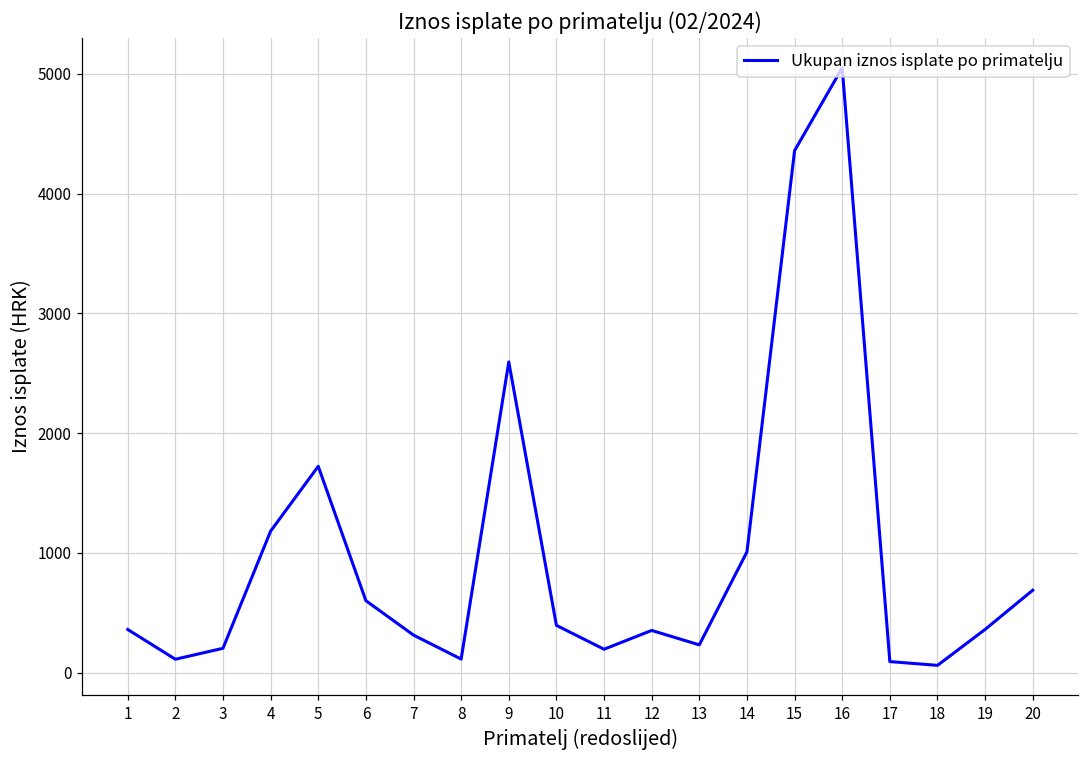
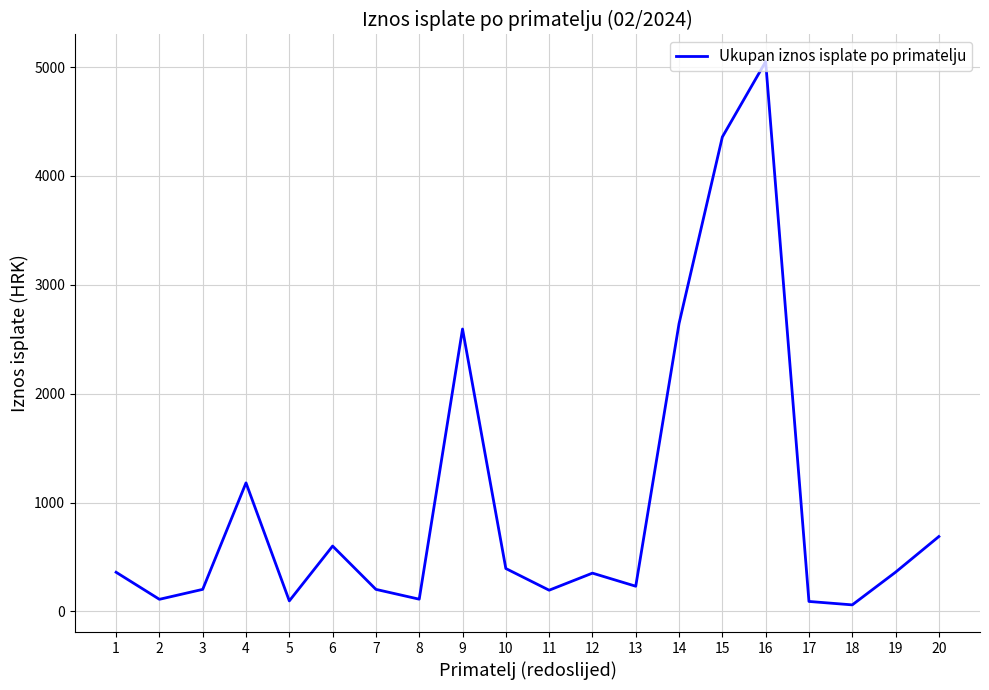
5: 1720 -> 100
7: 310 -> 200
14: 1010 -> 2640
